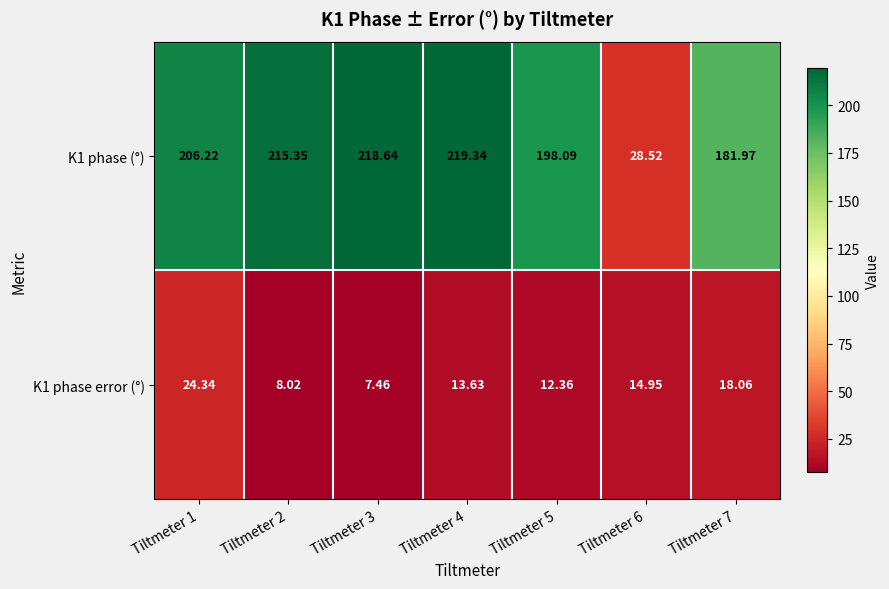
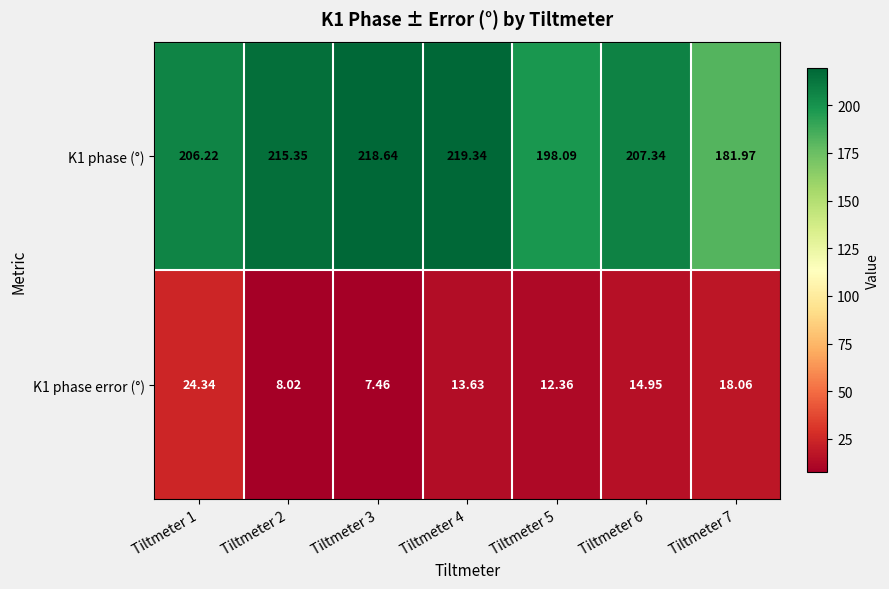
K1 phase (°), Tiltmeter 6: 28.52 -> 207.34
